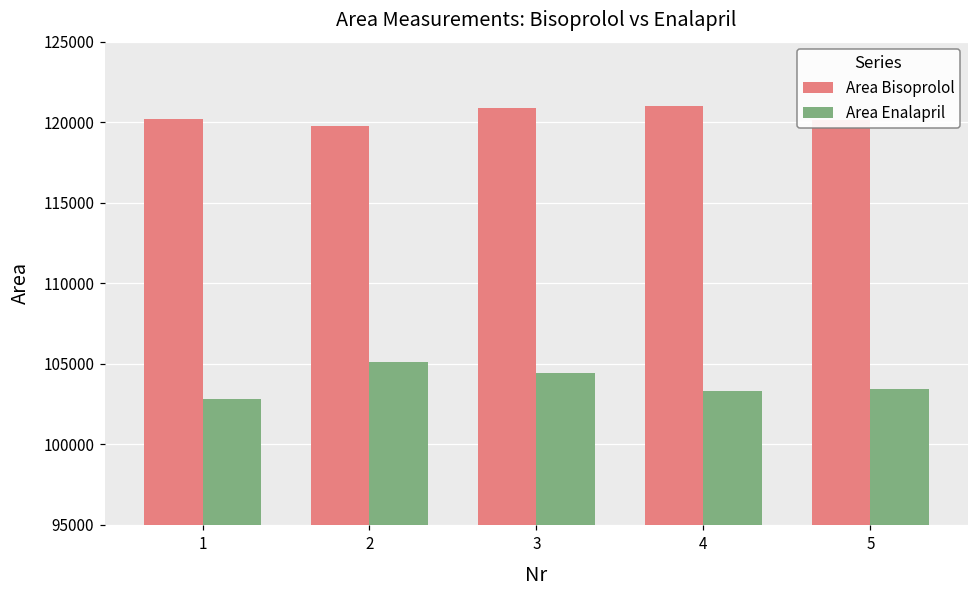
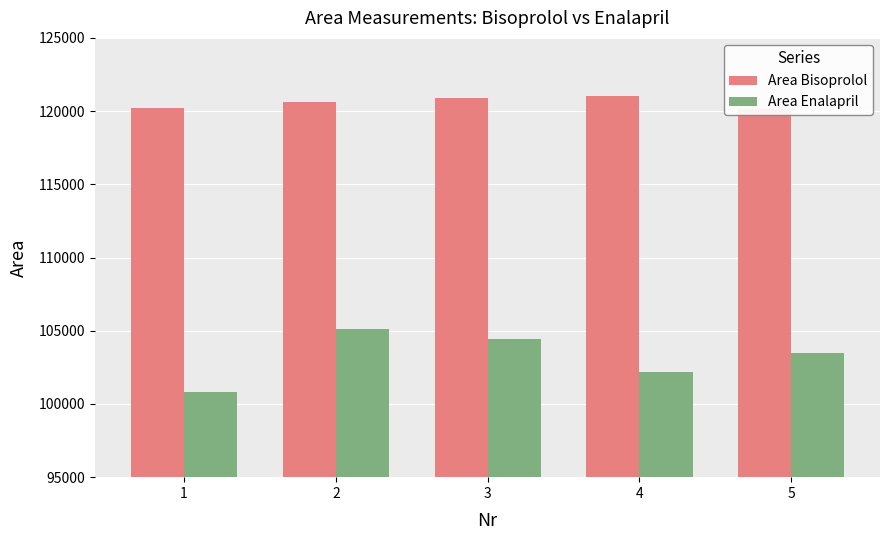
Area Enalapril, 1: 102800 -> 100800
Area Bisoprolol, 2: 119700 -> 120600
Area Enalapril, 4: 103300 -> 102200
